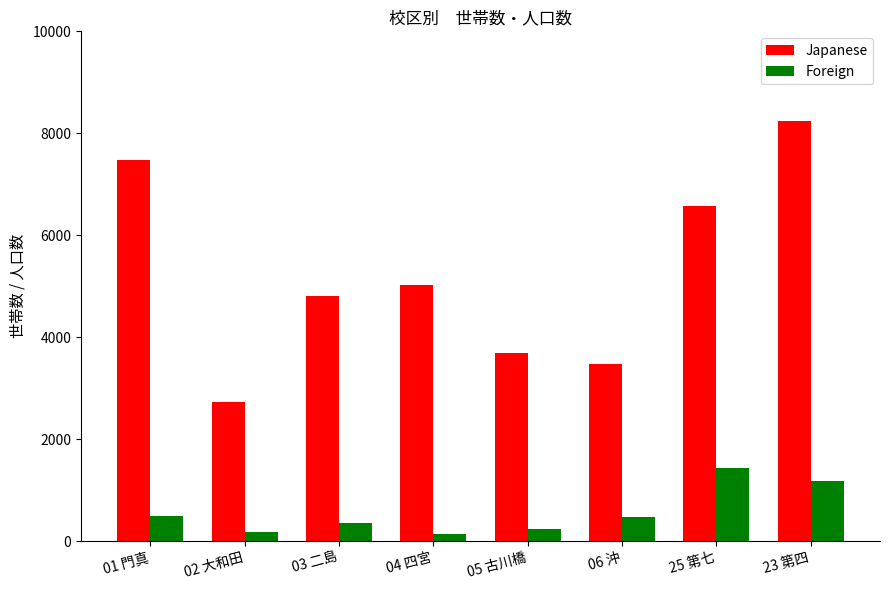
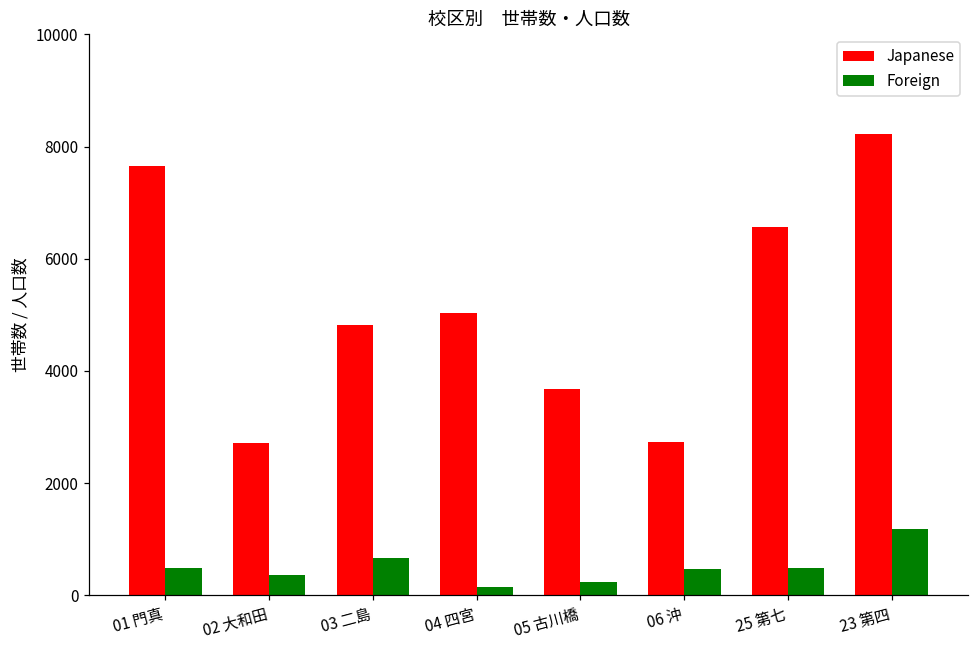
Japanese, 01 門真: 7500 -> 7600
Foreign, 02 大和田: 200 -> 400
Foreign, 03 二島: 300 -> 700
Japanese, 06 沖: 3500 -> 2700
Foreign, 25 第七: 1400 -> 500
